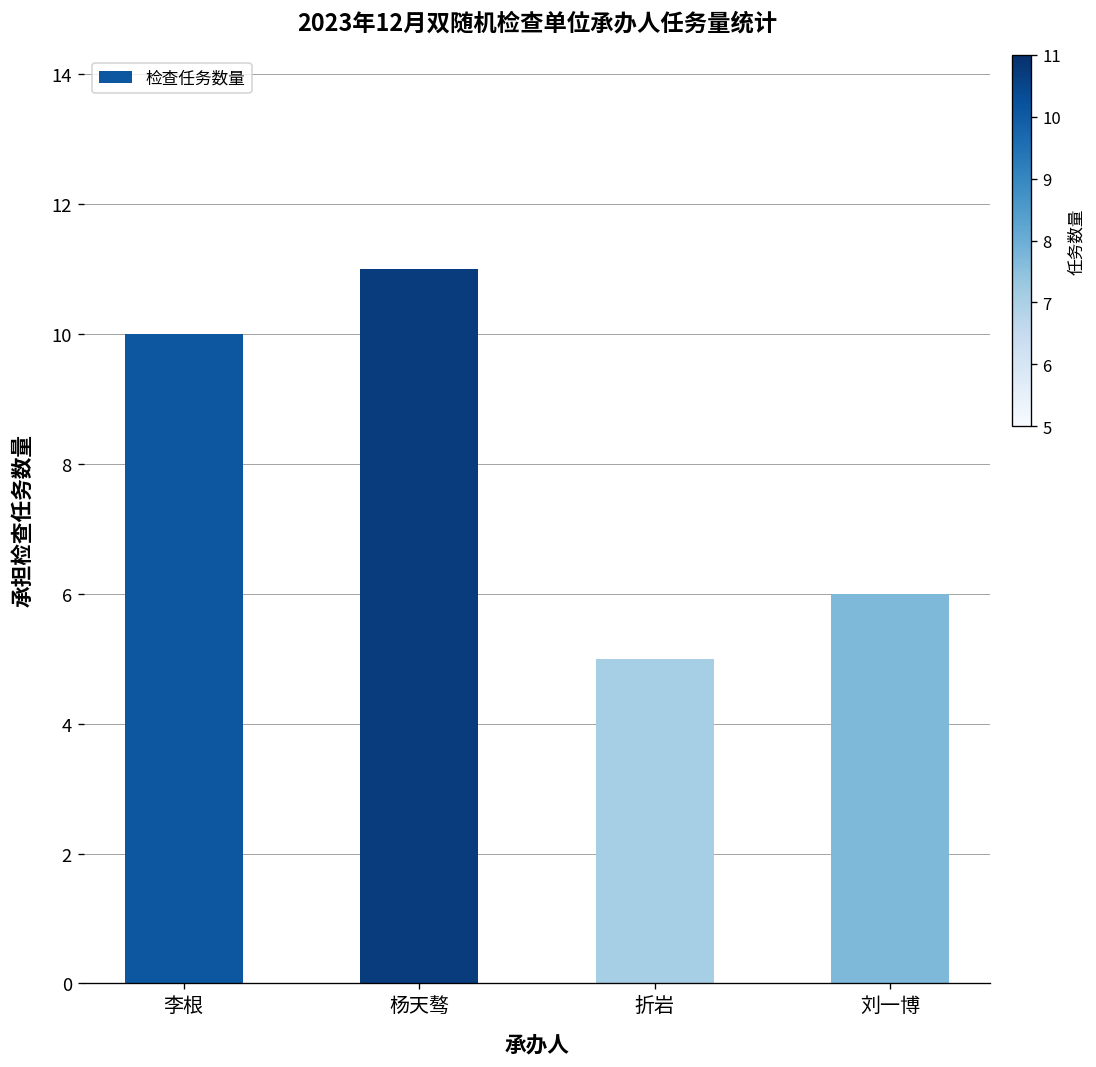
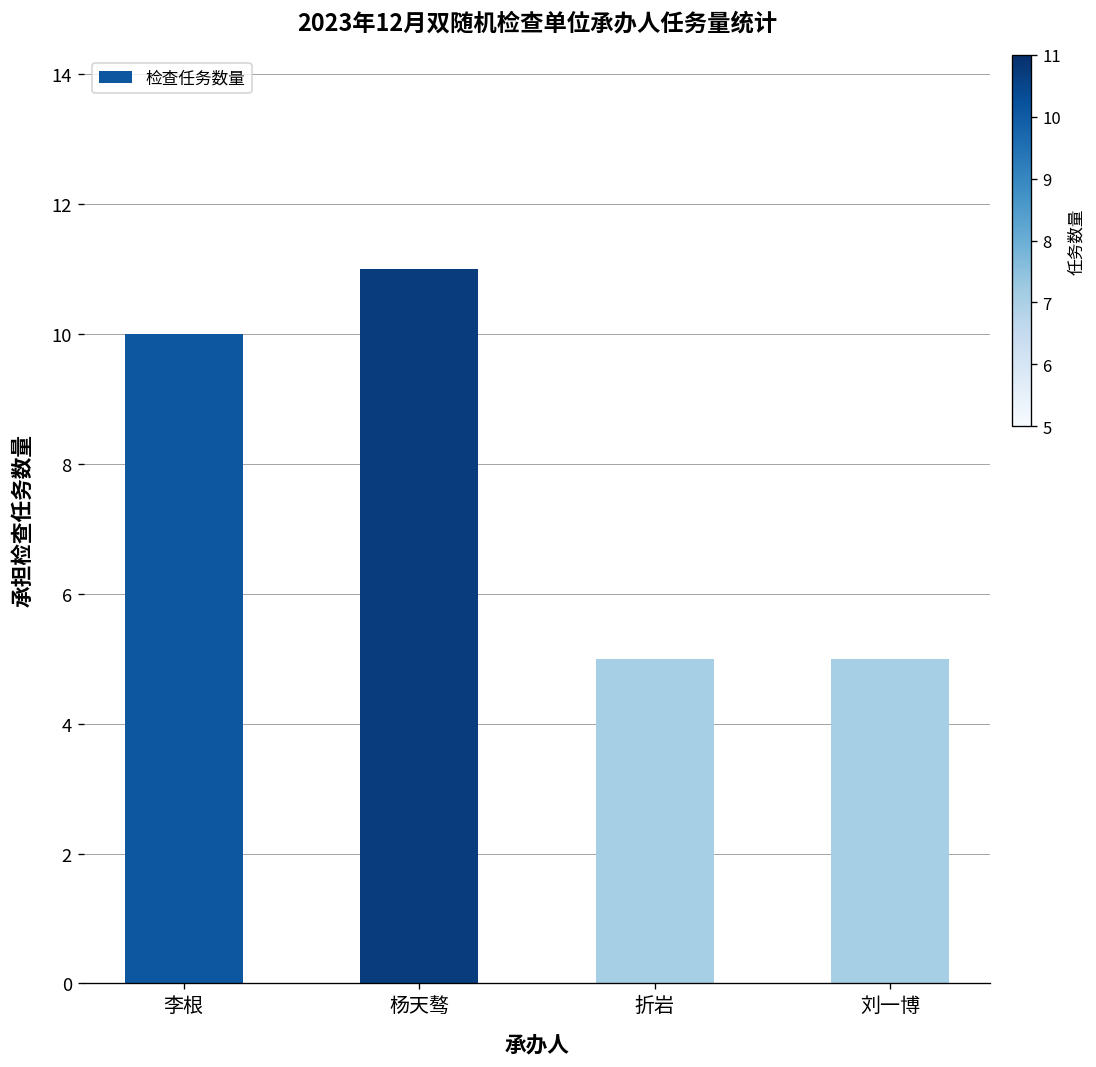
刘一博: 6 -> 5
